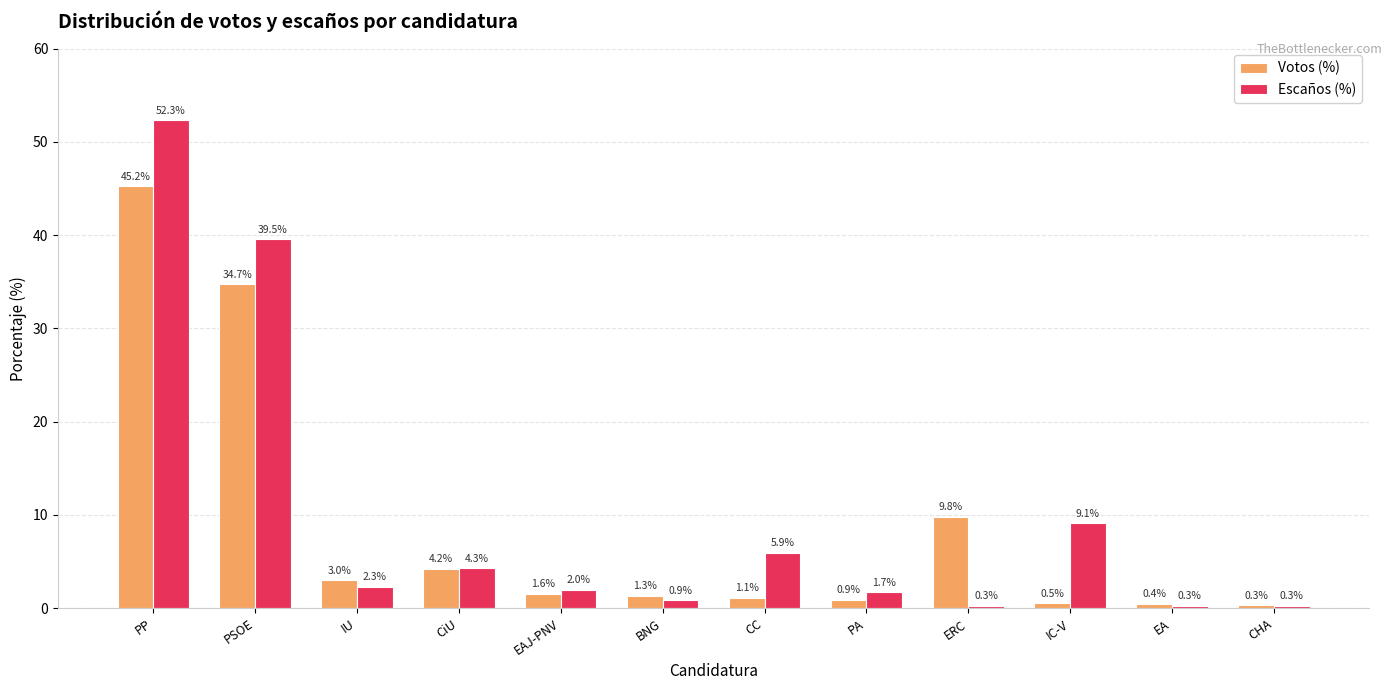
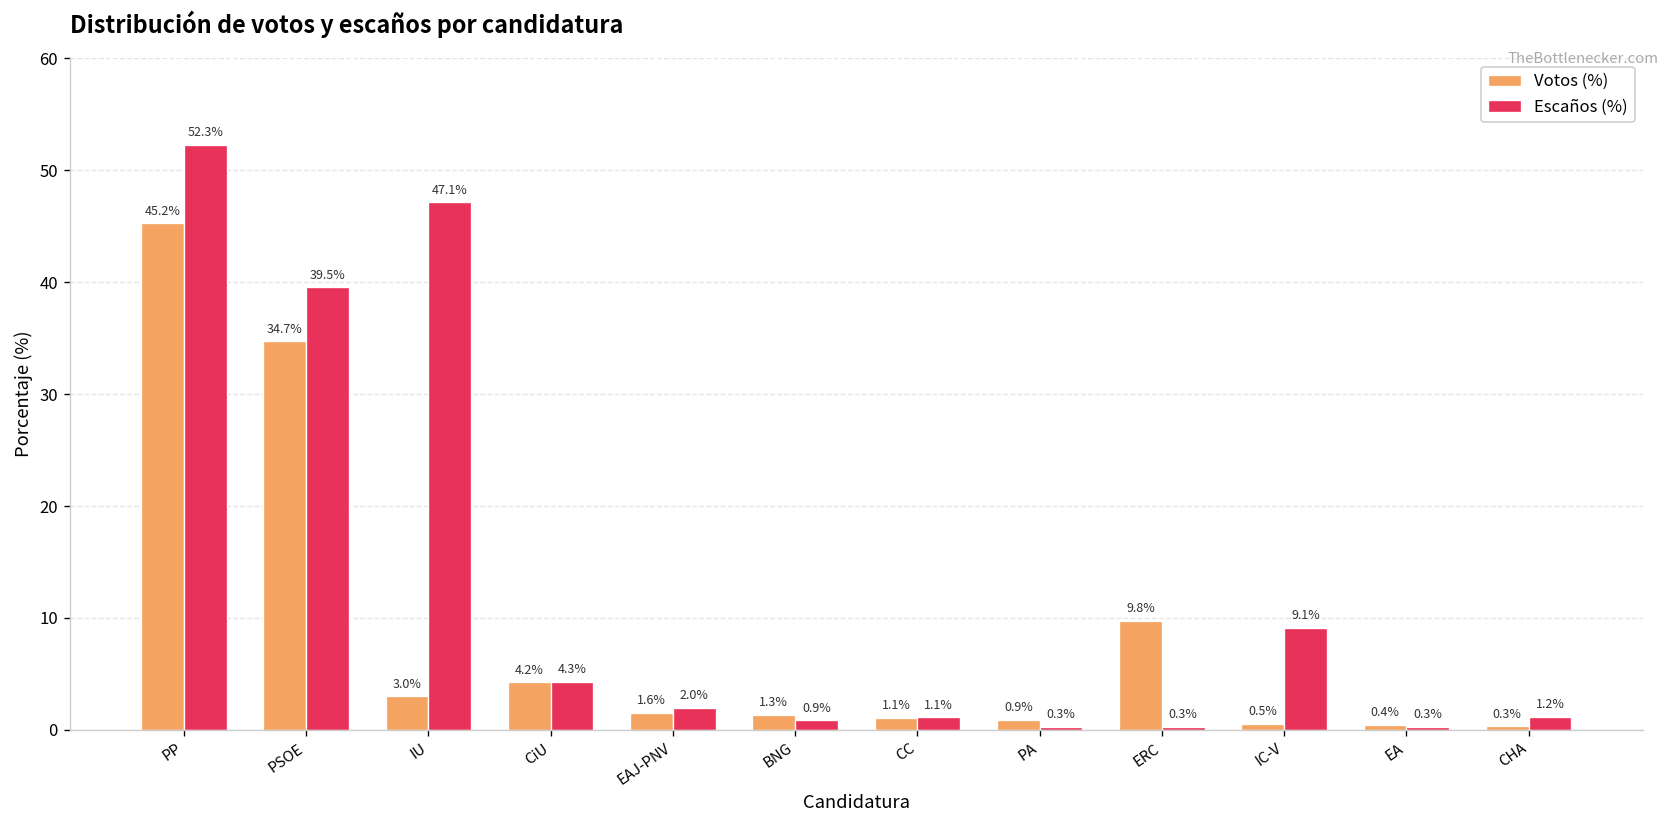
Escaños (%), IU: 2.3% -> 47.1%
Escaños (%), CC: 5.9% -> 1.1%
Escaños (%), PA: 1.7% -> 0.3%
Escaños (%), CHA: 0.3% -> 1.2%
